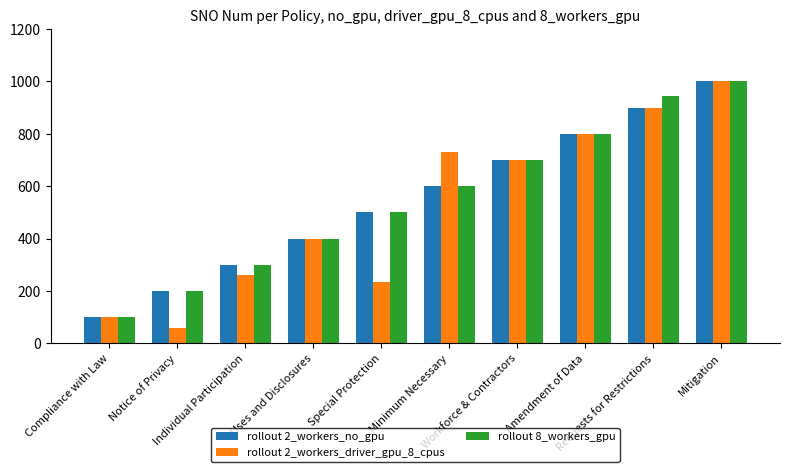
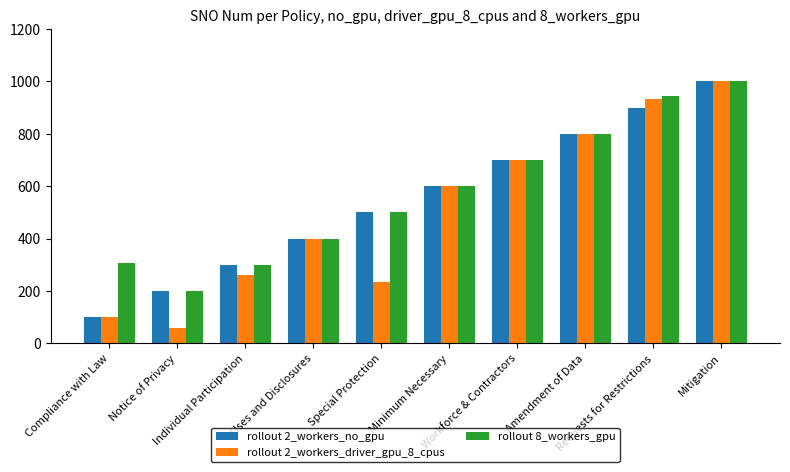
rollout 8_workers_gpu, Compliance with Law: 100 -> 310
rollout 2_workers_driver_gpu_8_cpus, Minimum Necessary: 730 -> 600
rollout 2_workers_driver_gpu_8_cpus, Requests for Restrictions: 900 -> 930
